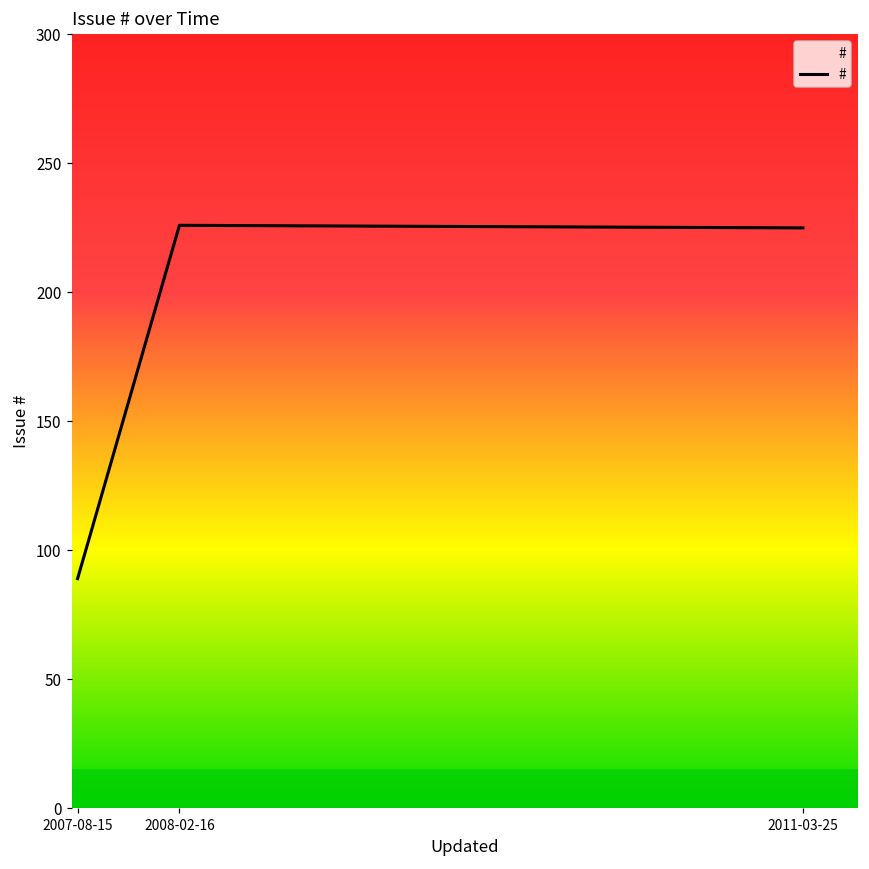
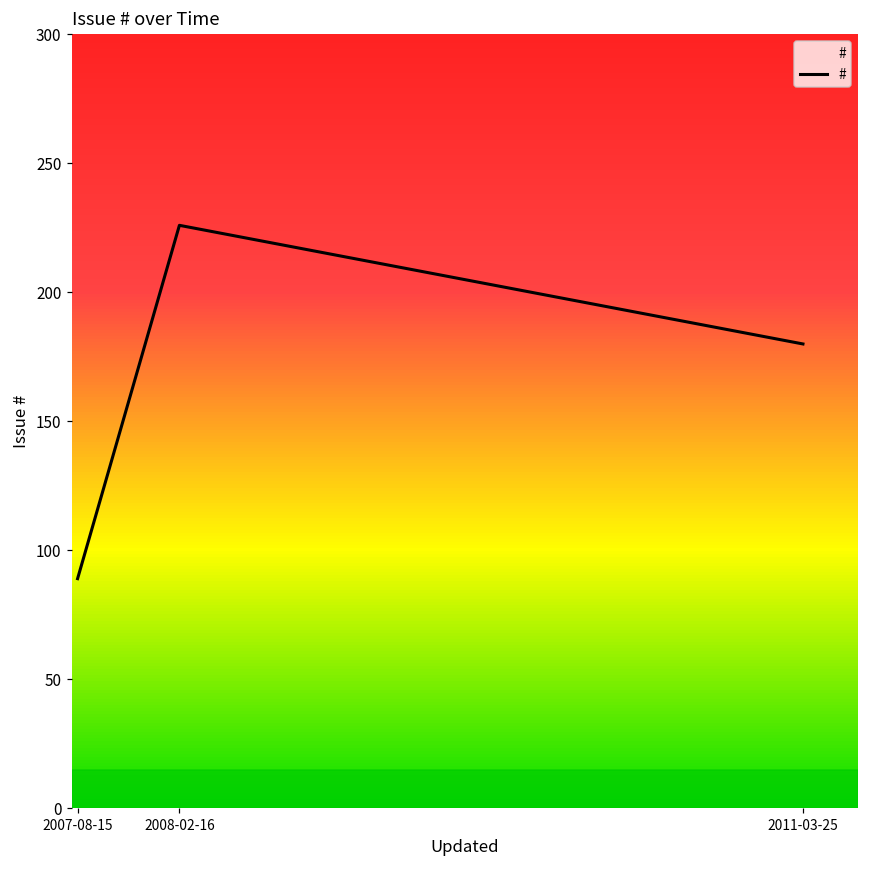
2011-03-25: 225 -> 180
